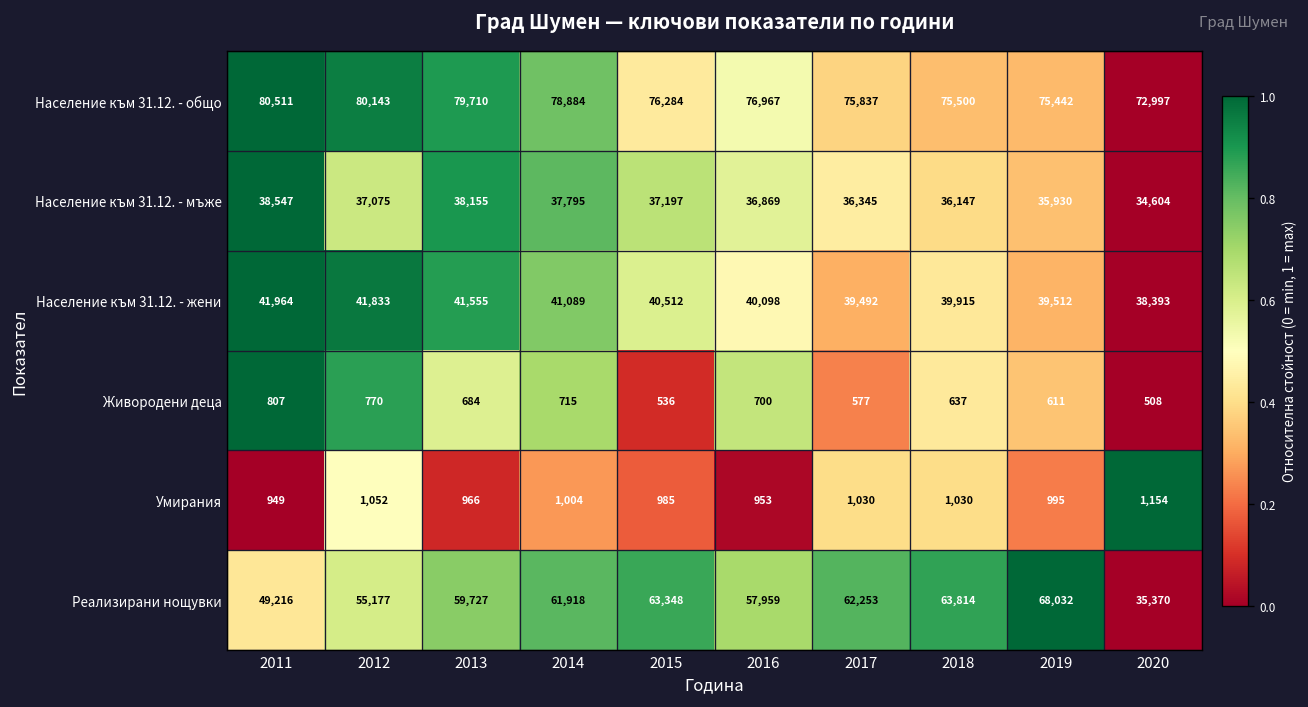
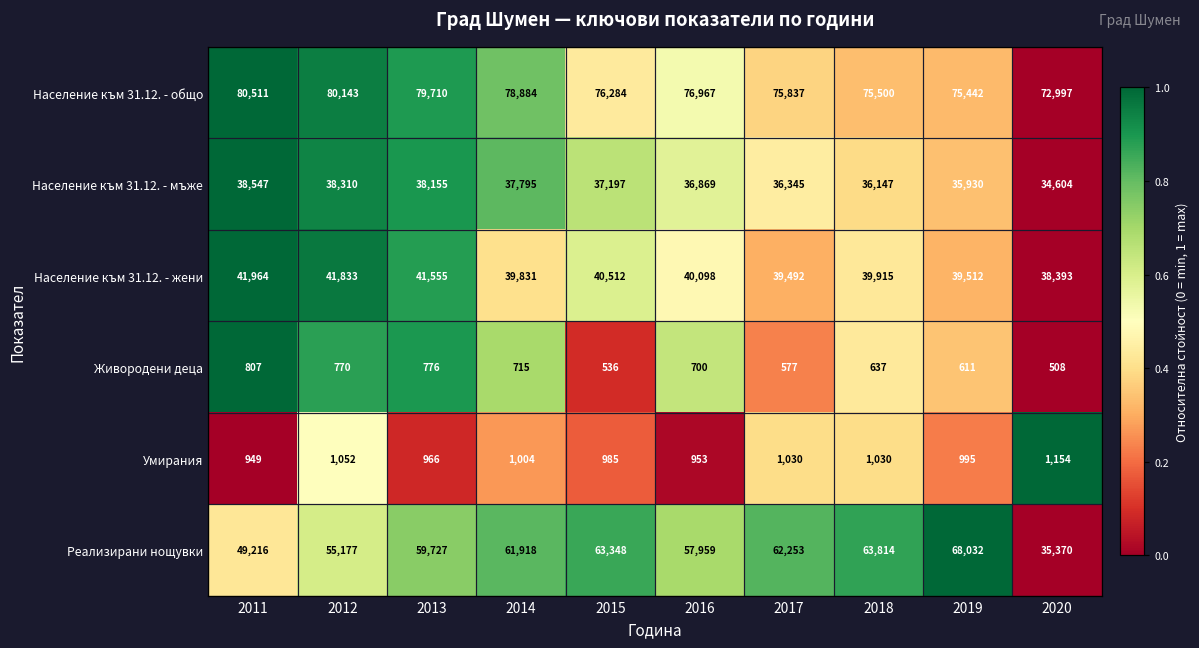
Население към 31.12. - мъже, 2012: 37,075 -> 38,310
Население към 31.12. - жени, 2014: 41,089 -> 39,831
Живородени деца, 2013: 684 -> 776
